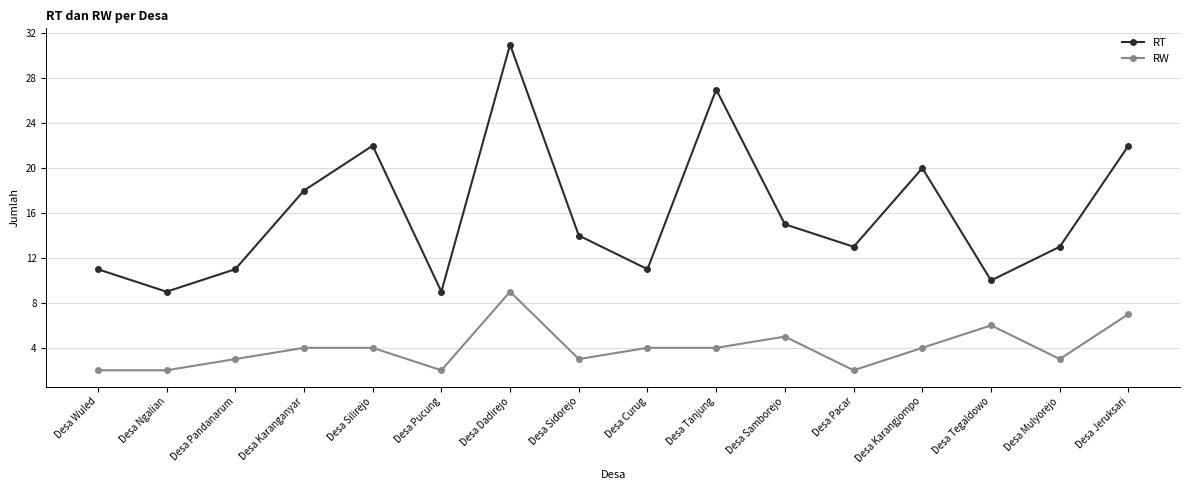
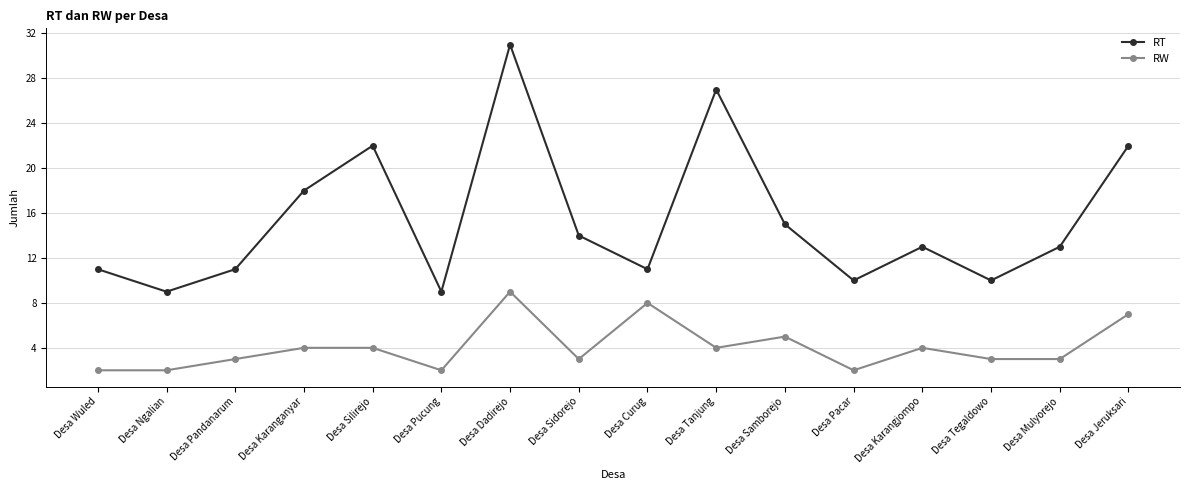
RW, Desa Curug: 4 -> 8
RT, Desa Pacar: 13 -> 10
RT, Desa Karangjompo: 20 -> 13
RW, Desa Tegaldowo: 6 -> 3
